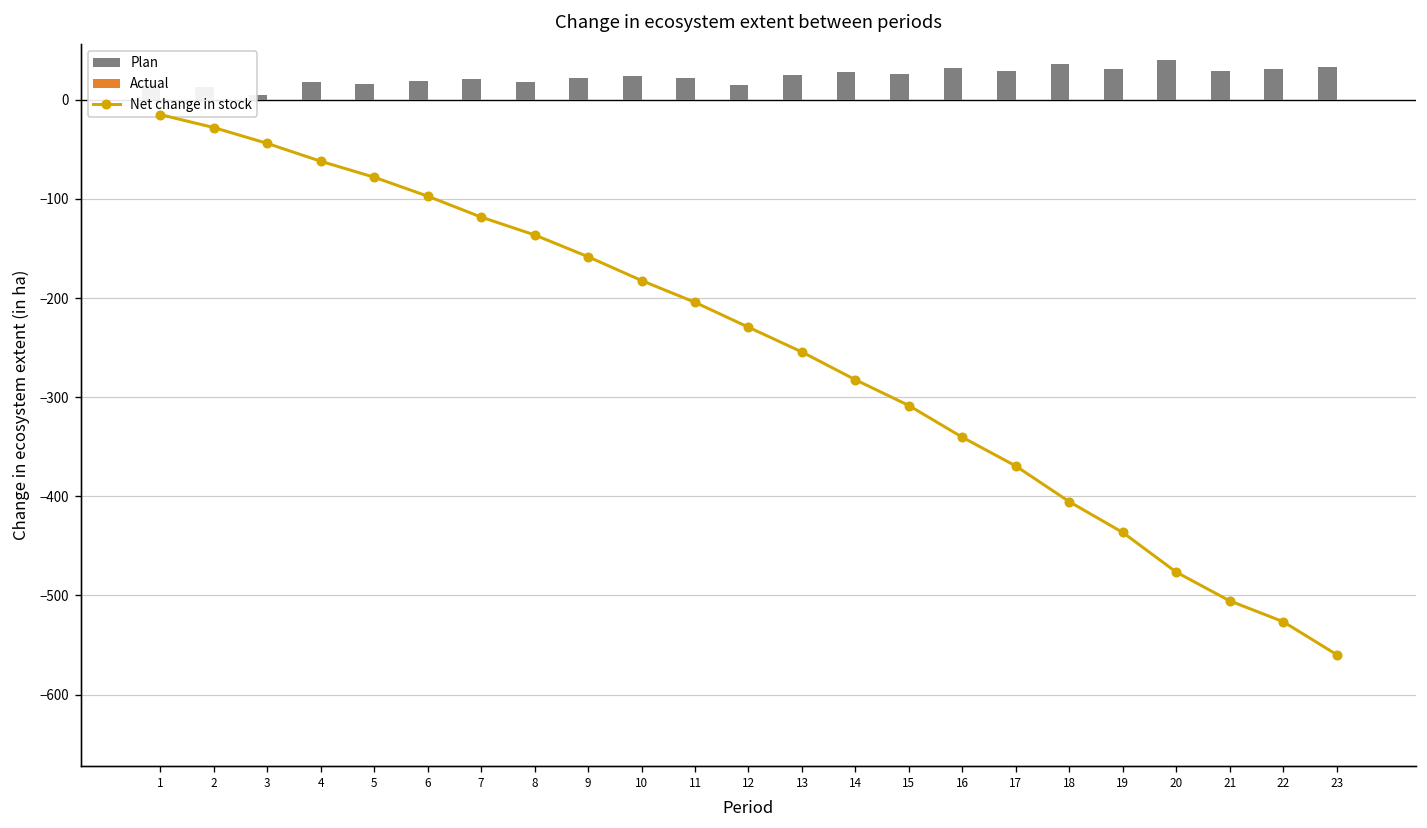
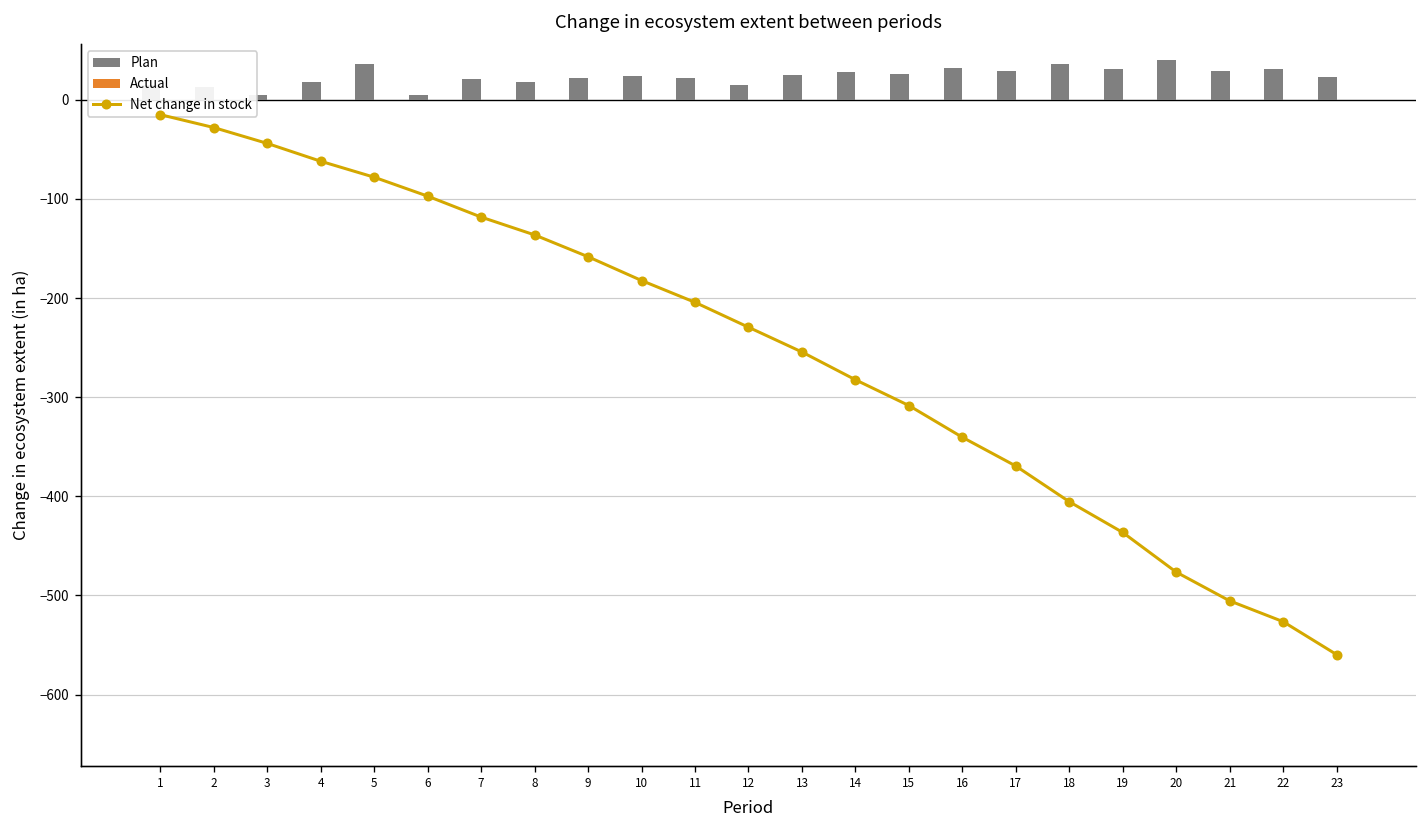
Plan, 5: 20 -> 40
Plan, 6: 20 -> 10
Plan, 23: 30 -> 20
